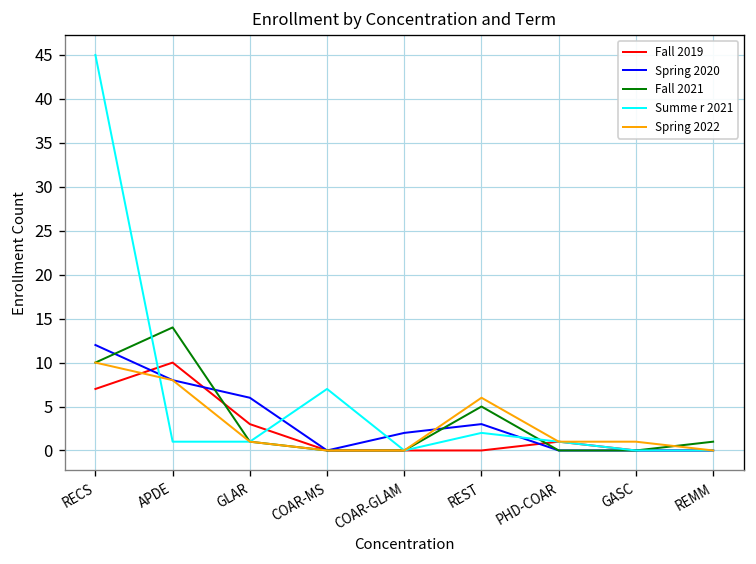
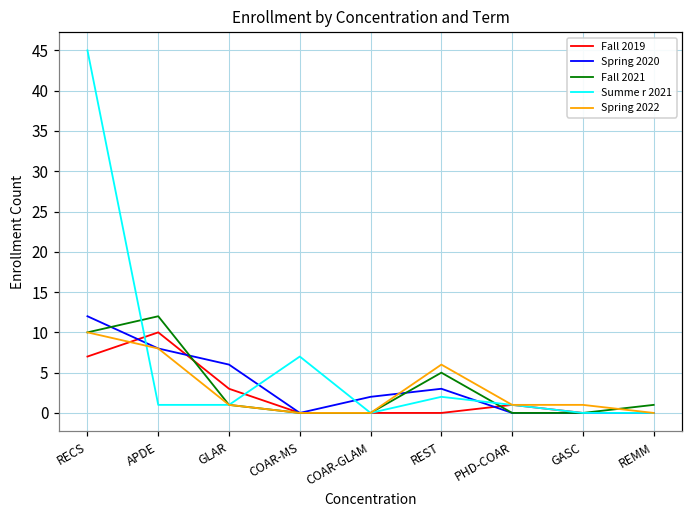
Fall 2021, APDE: 14 -> 12
